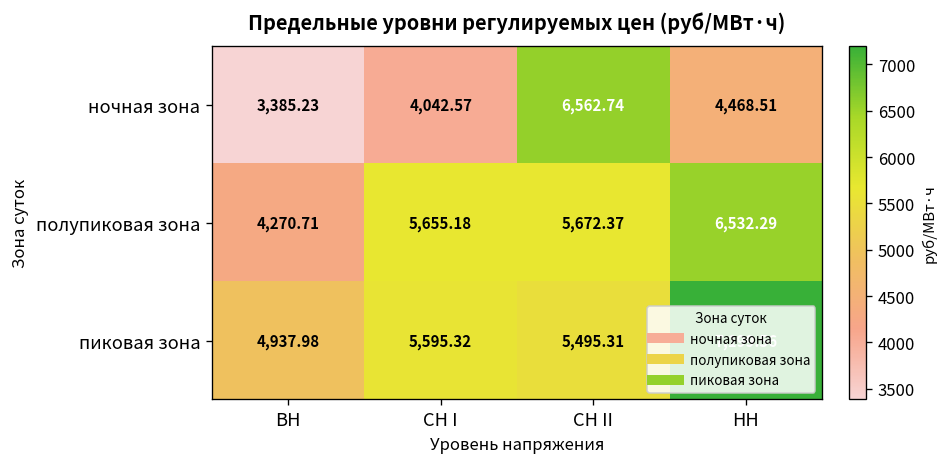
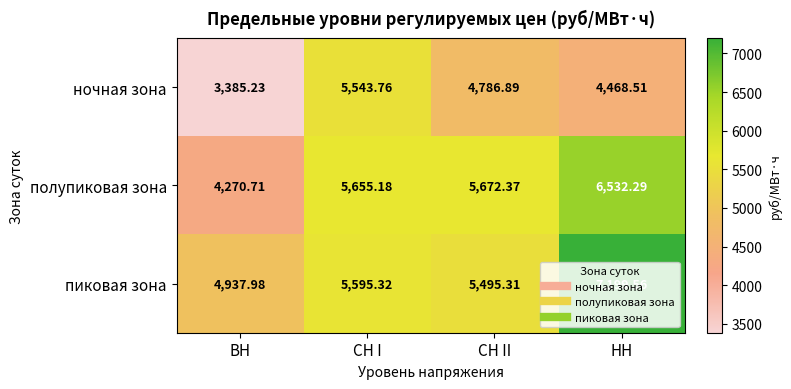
ночная зона, СН I: 4,042.57 -> 5,543.76
ночная зона, СН II: 6,562.74 -> 4,786.89
